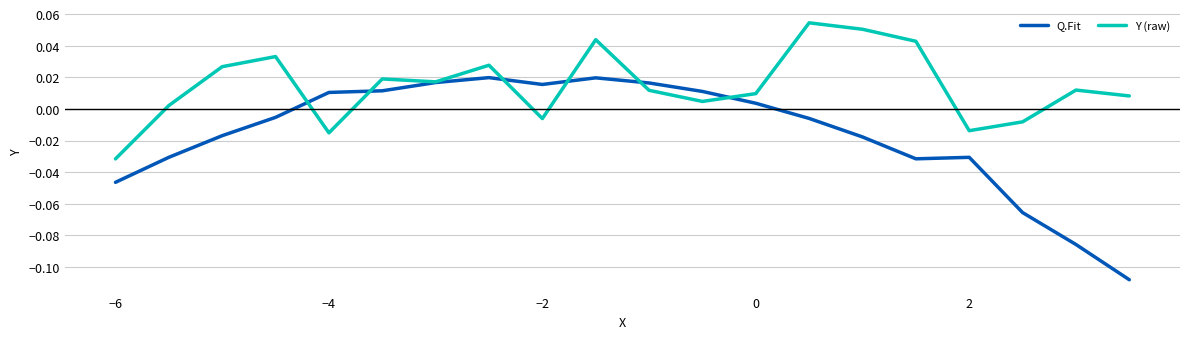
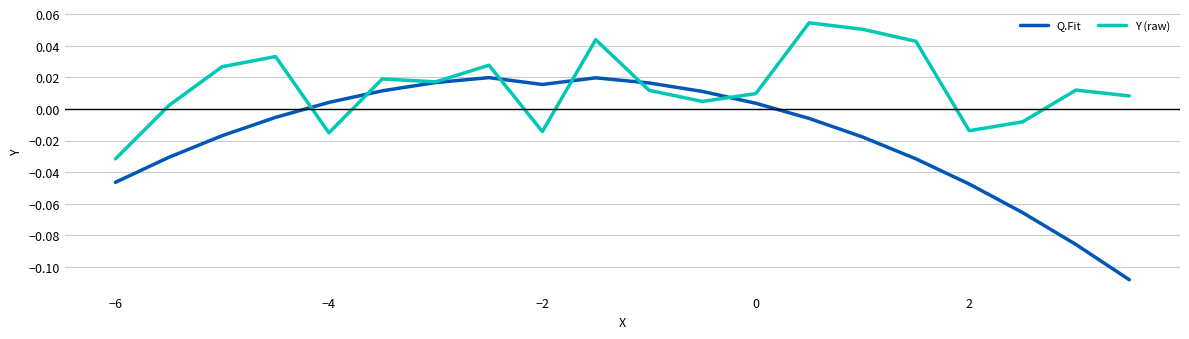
Q.Fit, −4: 0.010 -> 0.004
Y (raw), −2: -0.006 -> -0.014
Q.Fit, 2: -0.031 -> -0.047
